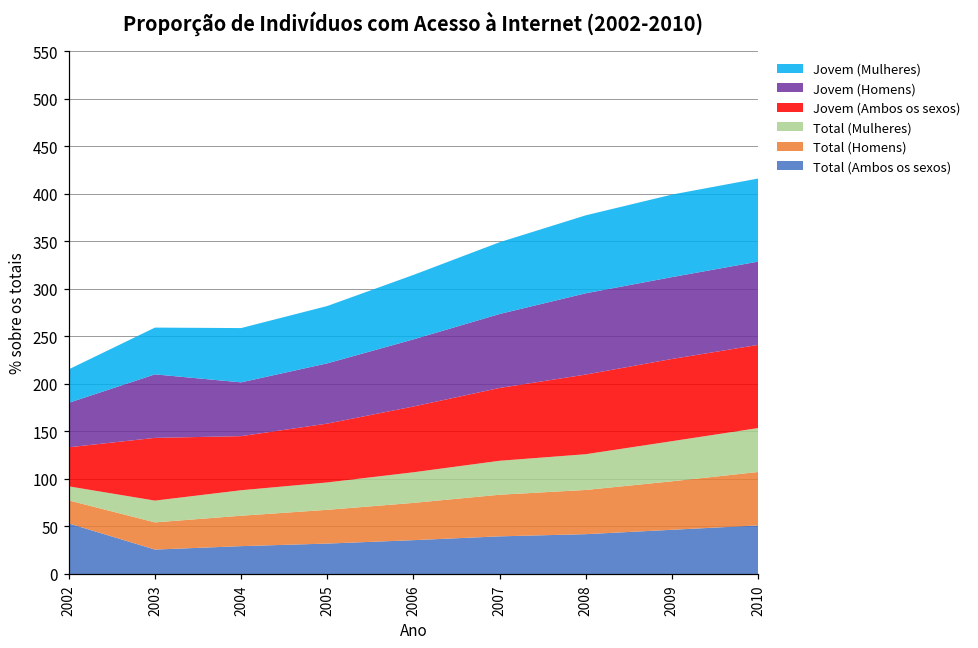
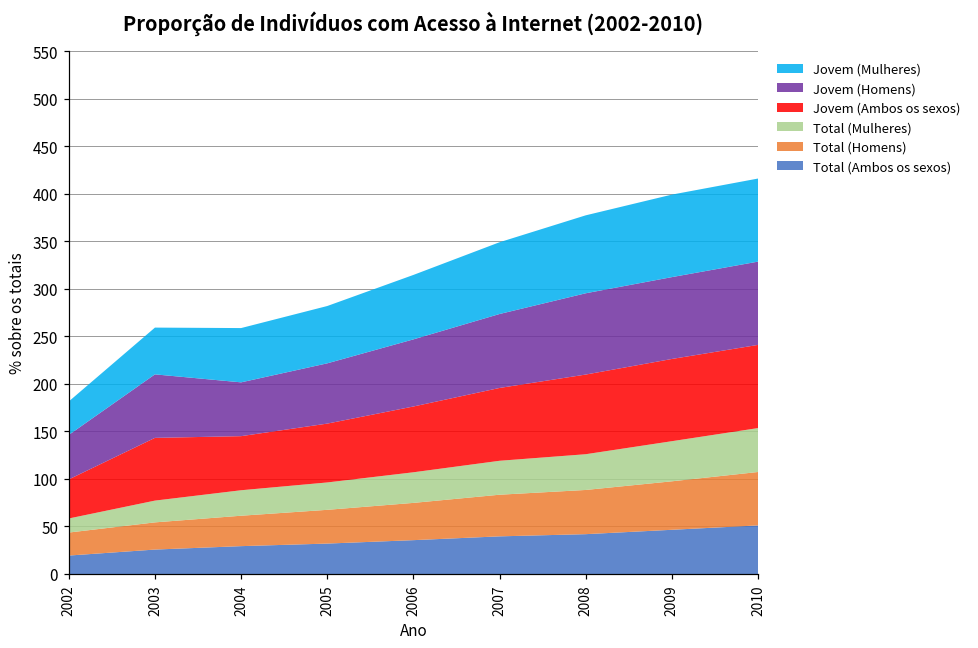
Total (Ambos os sexos), 2002: 50 -> 20
